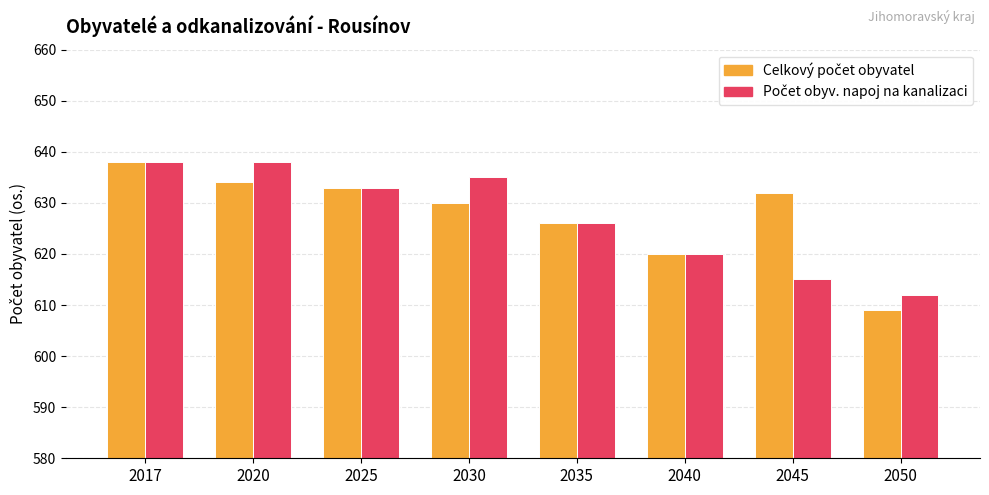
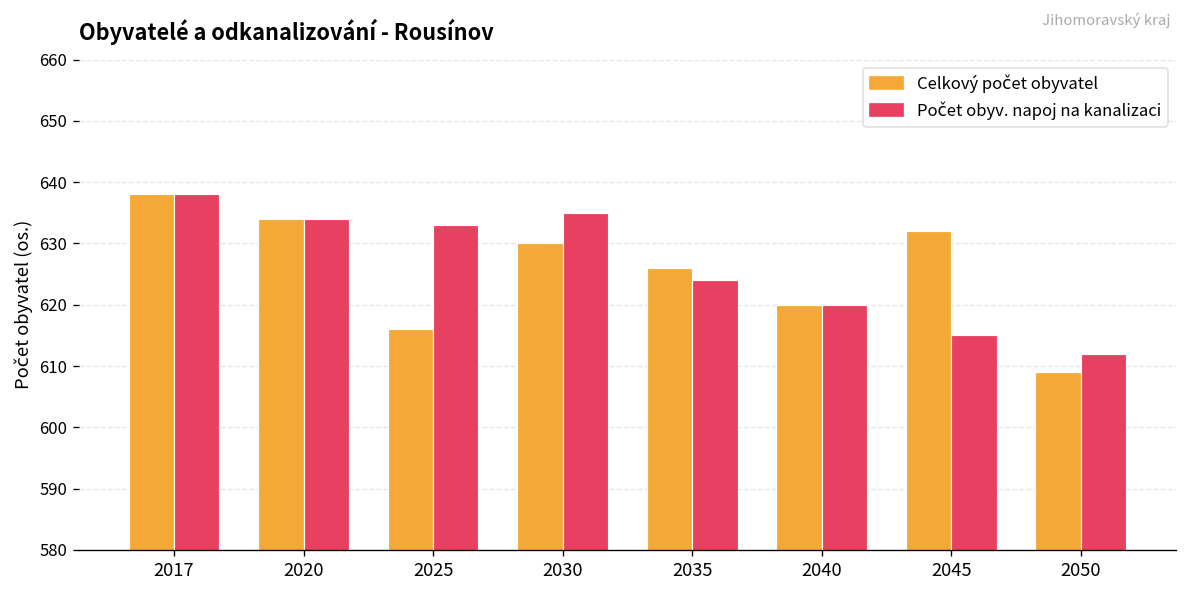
Počet obyv. napoj na kanalizaci, 2020: 638 -> 634
Celkový počet obyvatel, 2025: 633 -> 616
Počet obyv. napoj na kanalizaci, 2035: 626 -> 624
